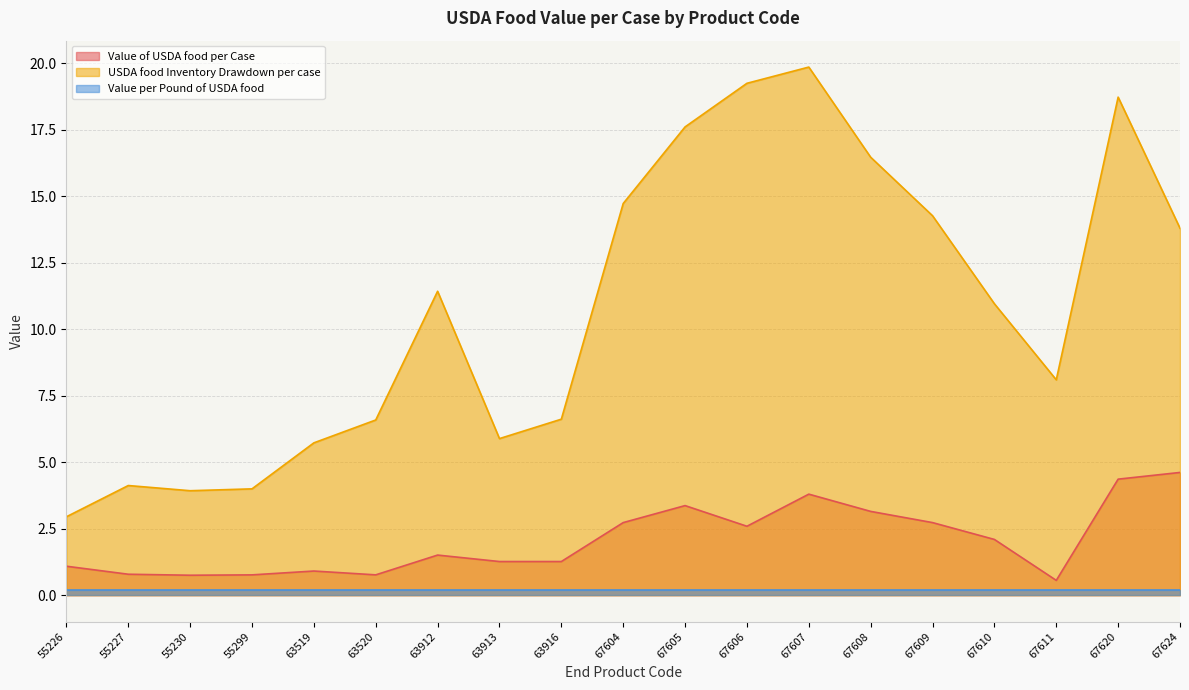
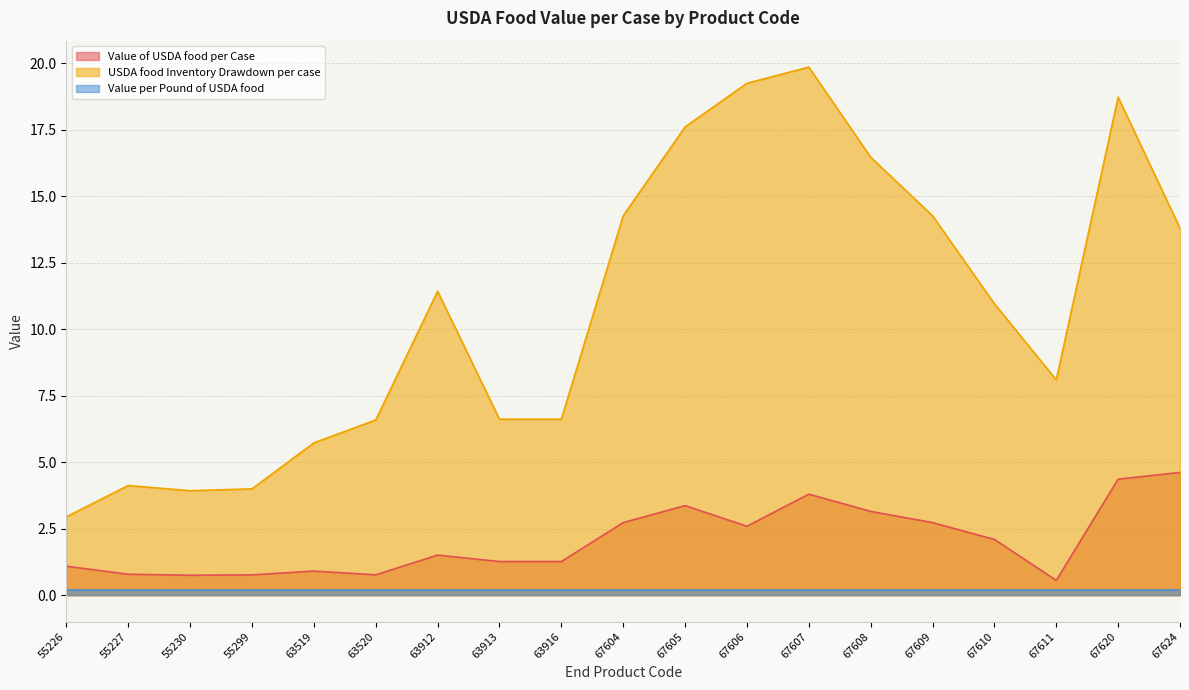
USDA food Inventory Drawdown per case, 63913: 5.9 -> 6.6
USDA food Inventory Drawdown per case, 67604: 14.7 -> 14.3
